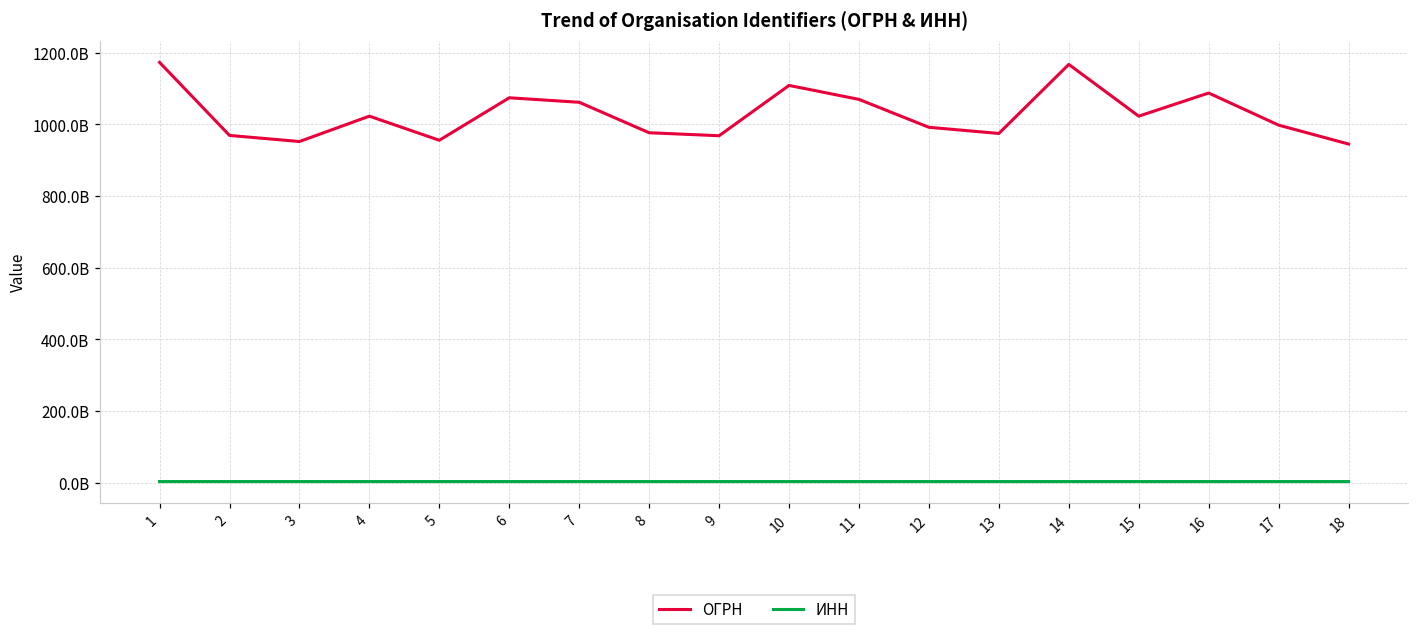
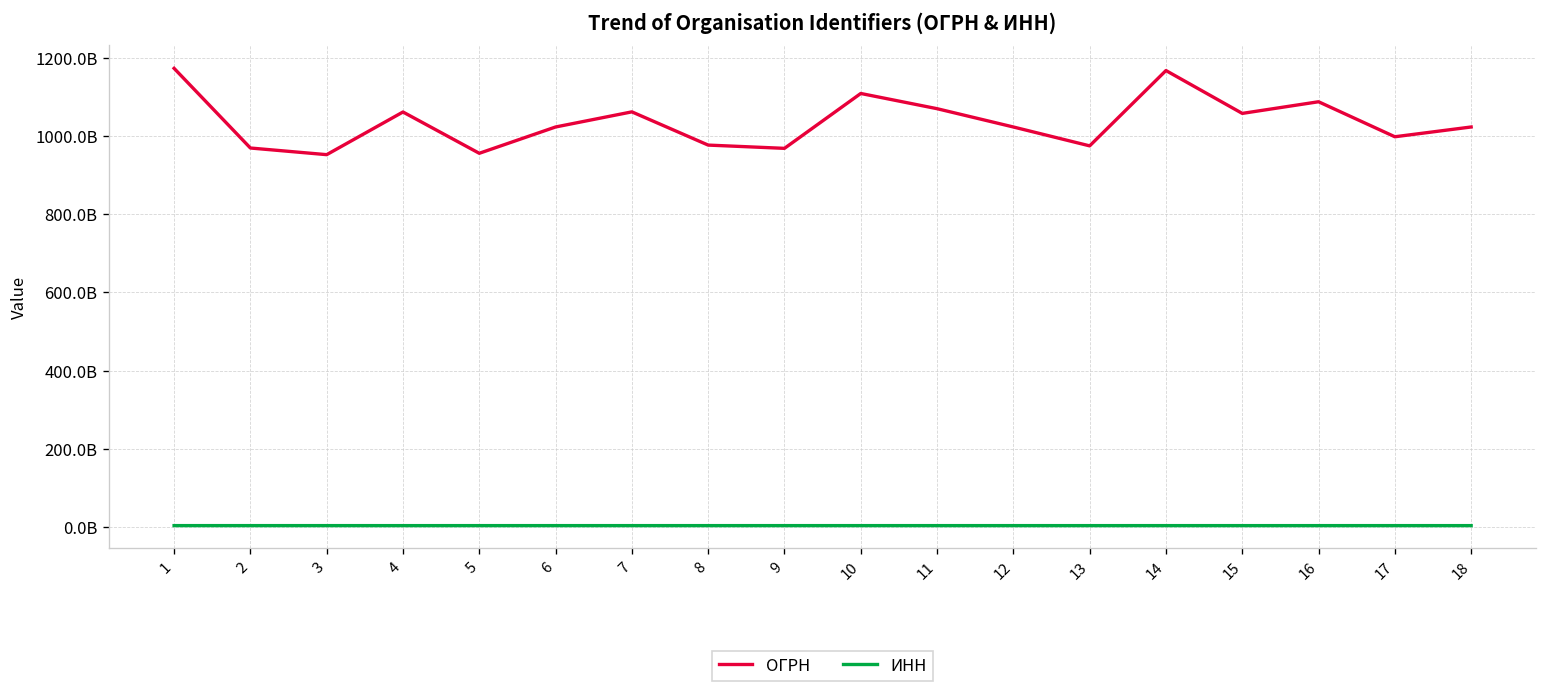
ОГРН, 4: 1020000000000 -> 1060000000000
ОГРН, 6: 1070000000000 -> 1020000000000
ОГРН, 12: 990000000000 -> 1020000000000
ОГРН, 15: 1020000000000 -> 1060000000000
ОГРН, 18: 950000000000 -> 1020000000000
